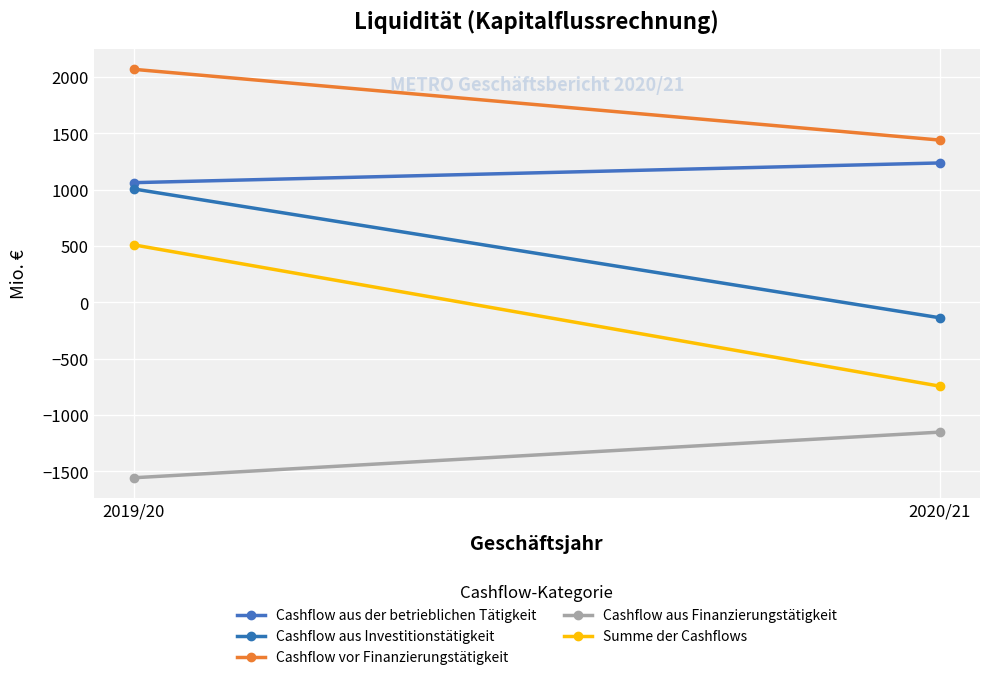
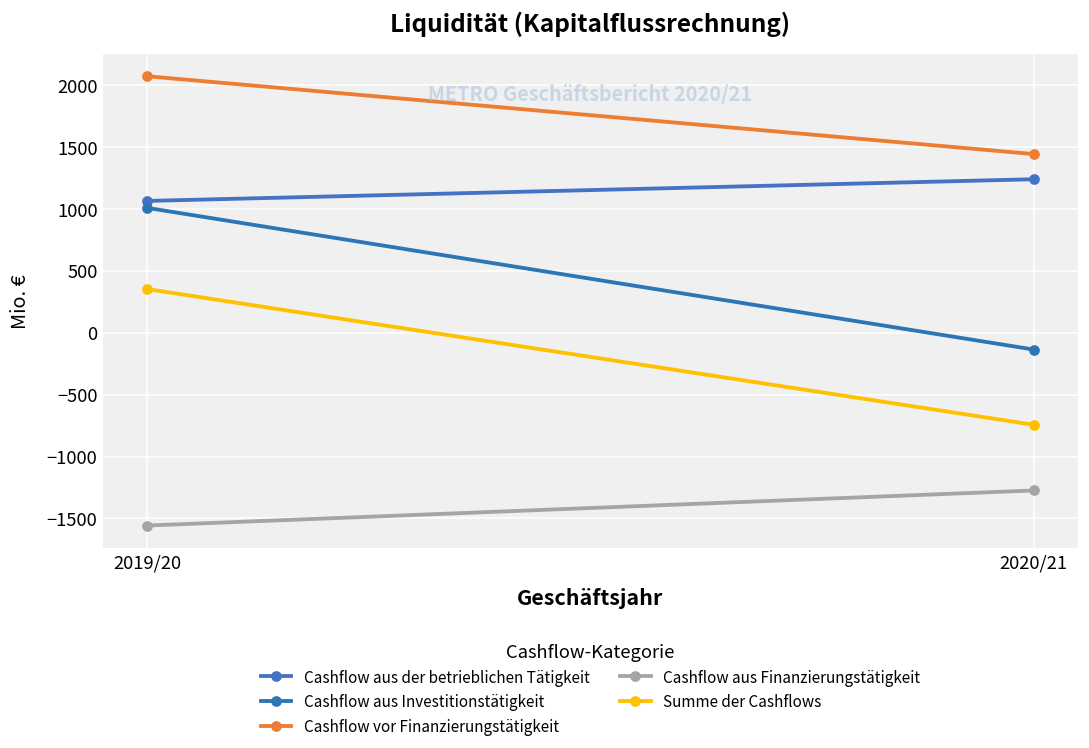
Summe der Cashflows, 2019/20: 510 -> 350
Cashflow aus Finanzierungstätigkeit, 2020/21: -1150 -> -1270
